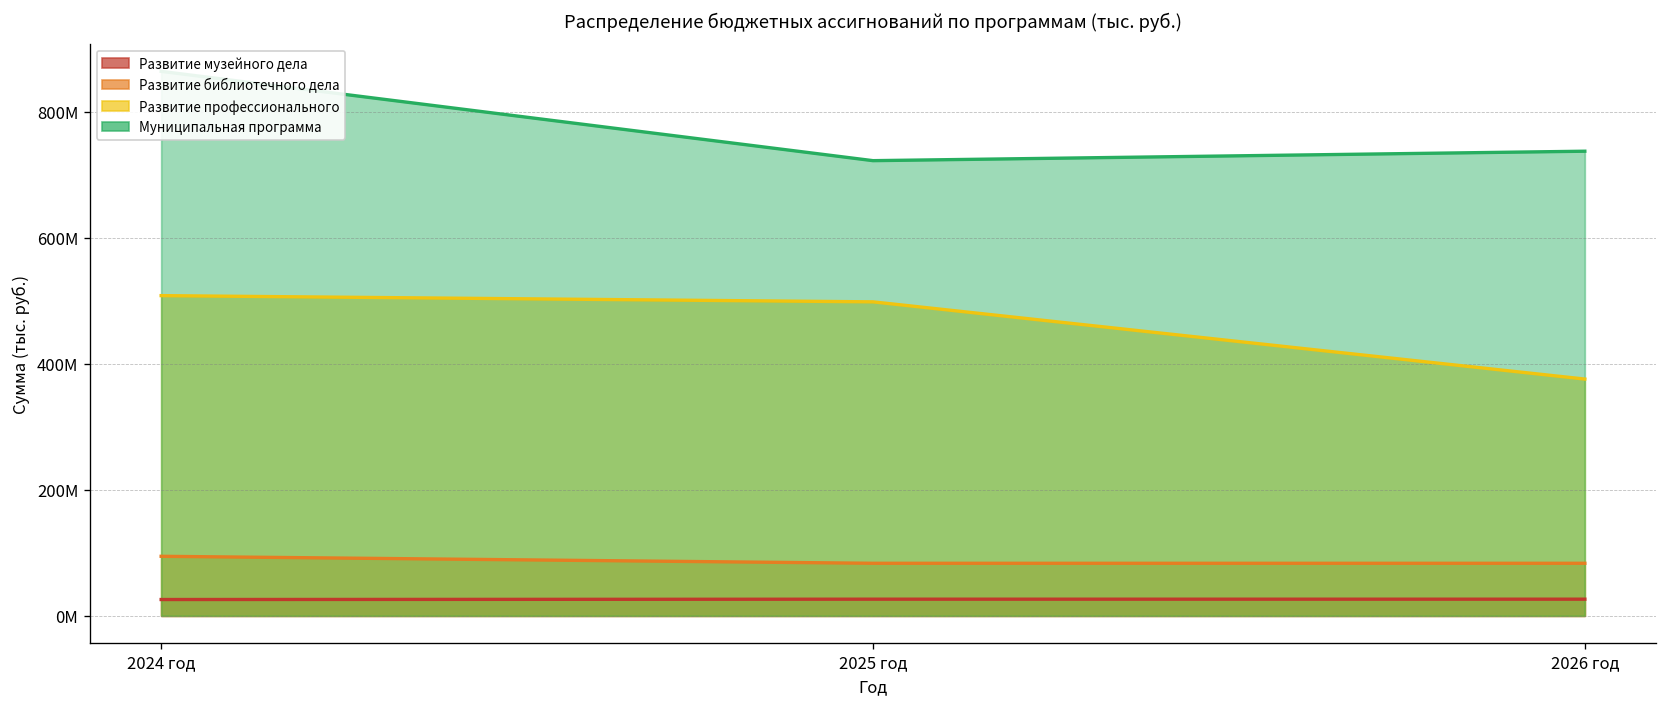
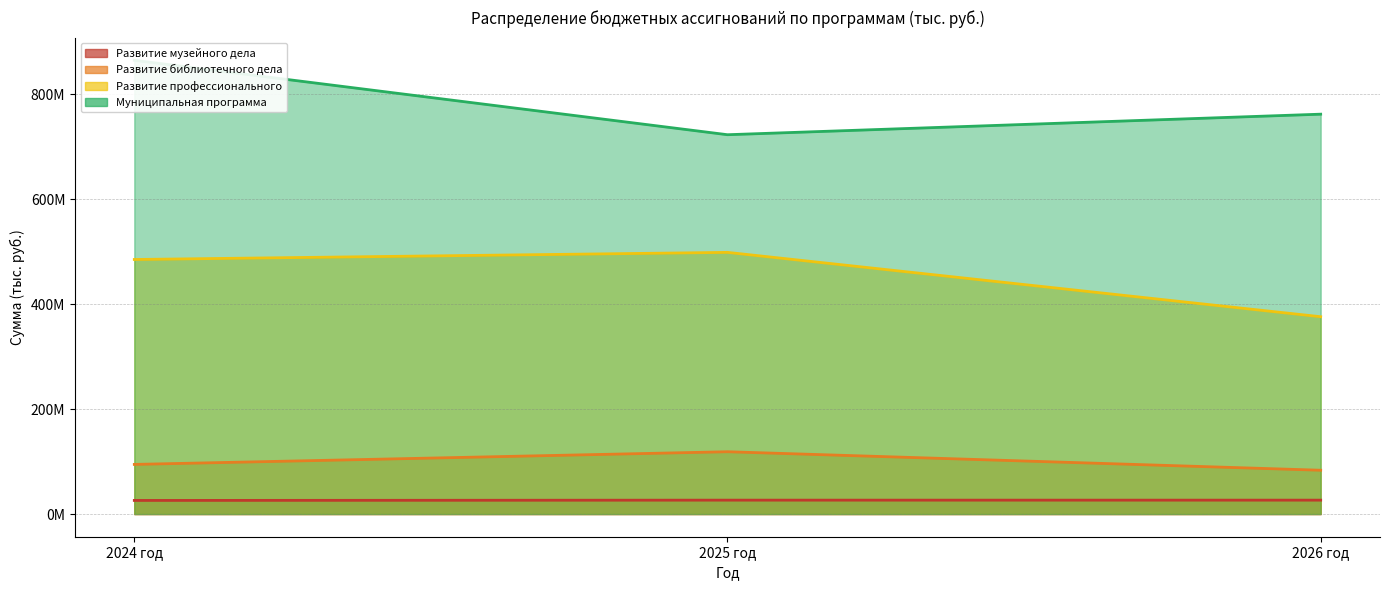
Развитие профессионального, 2024 год: 510000000 -> 480000000
Развитие библиотечного дела, 2025 год: 80000000 -> 120000000
Муниципальная программа, 2026 год: 740000000 -> 760000000
